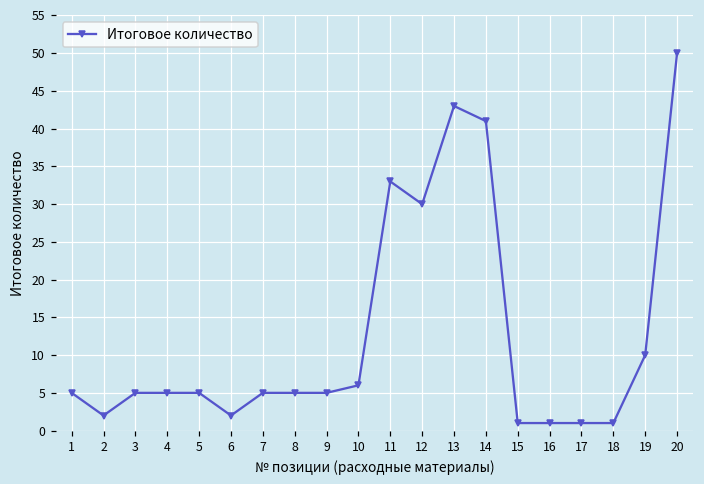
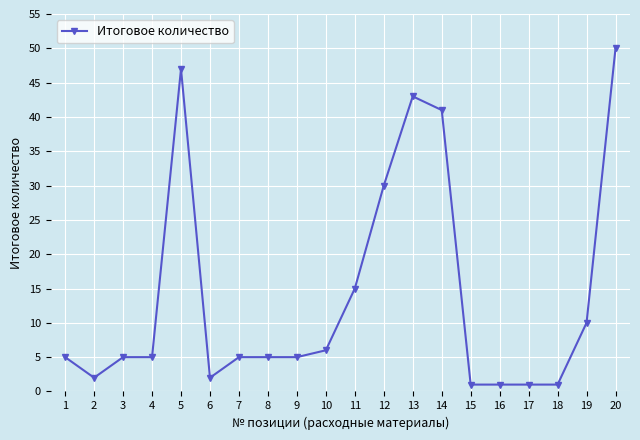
5: 5 -> 47
11: 33 -> 15
